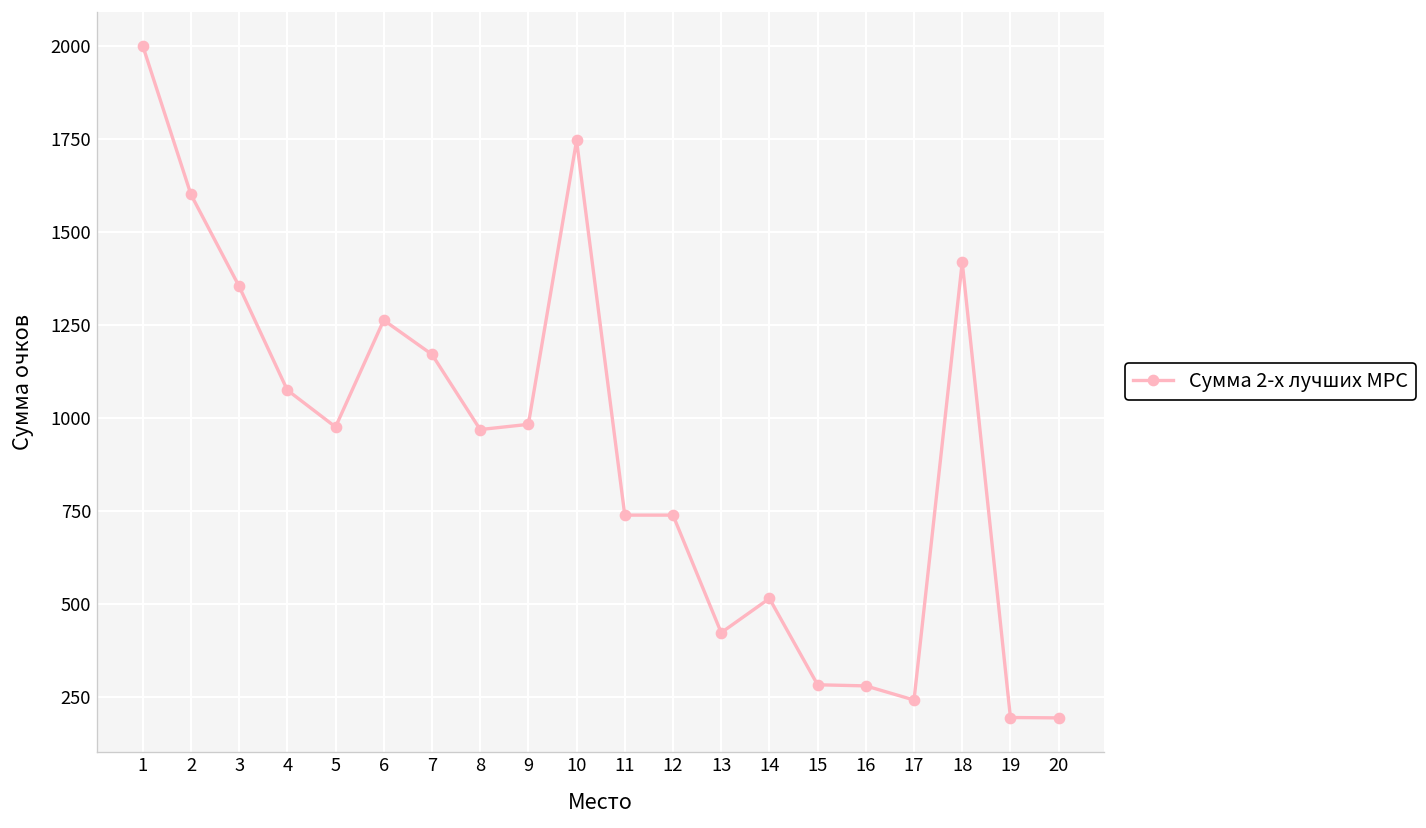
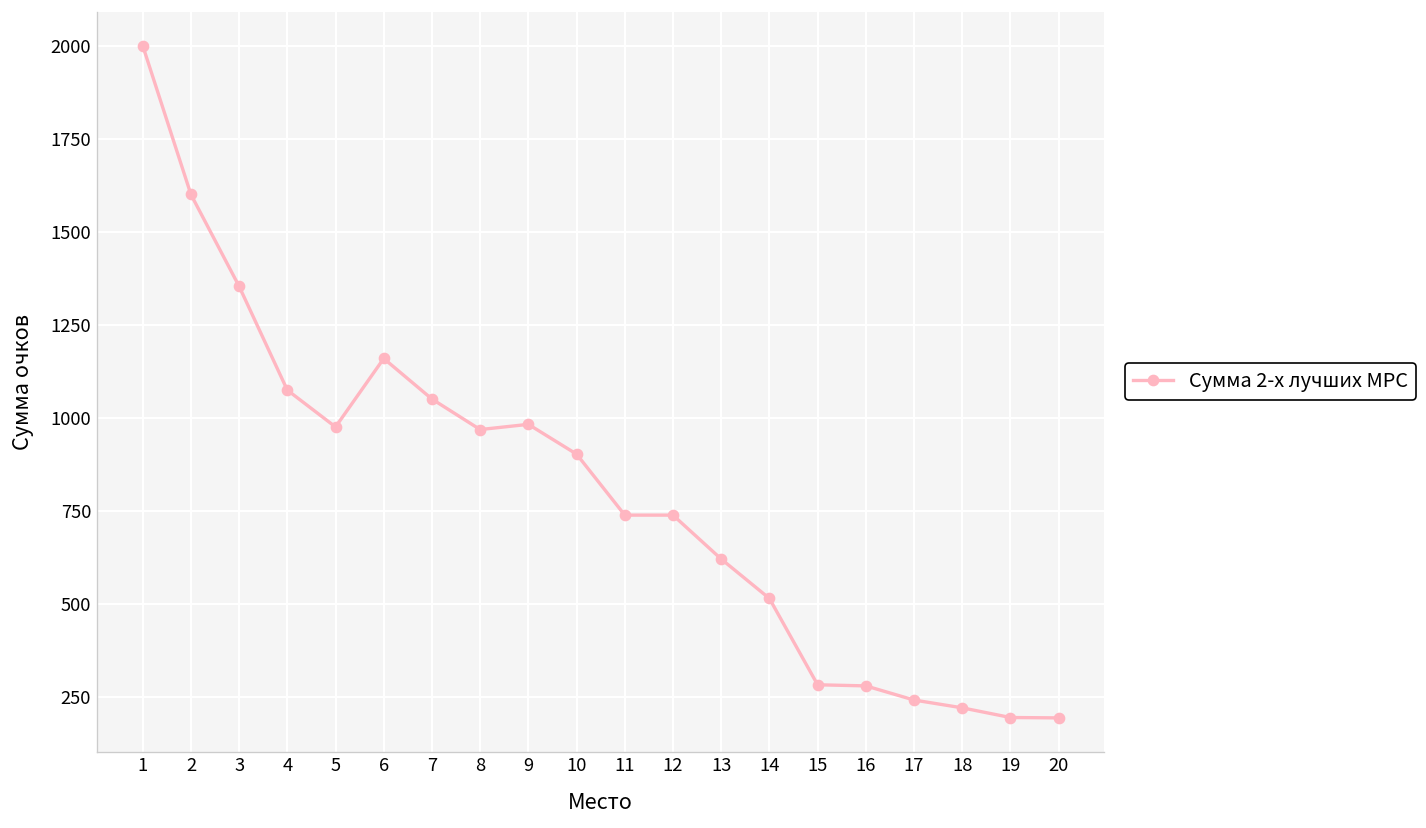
6: 1260 -> 1160
7: 1170 -> 1050
10: 1750 -> 900
13: 420 -> 620
18: 1420 -> 220
